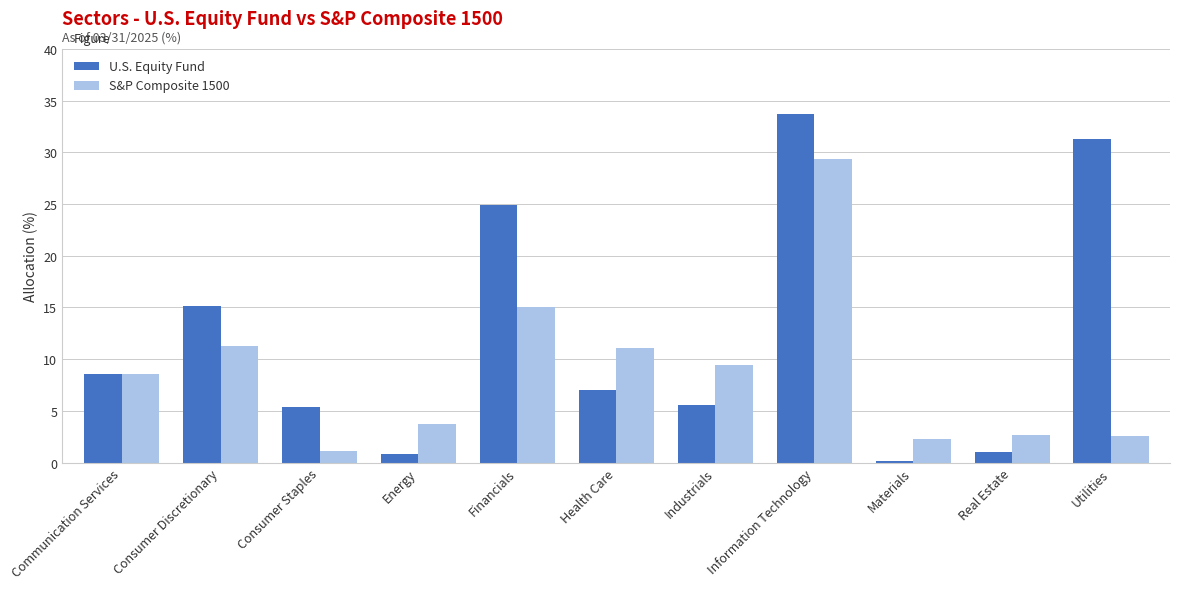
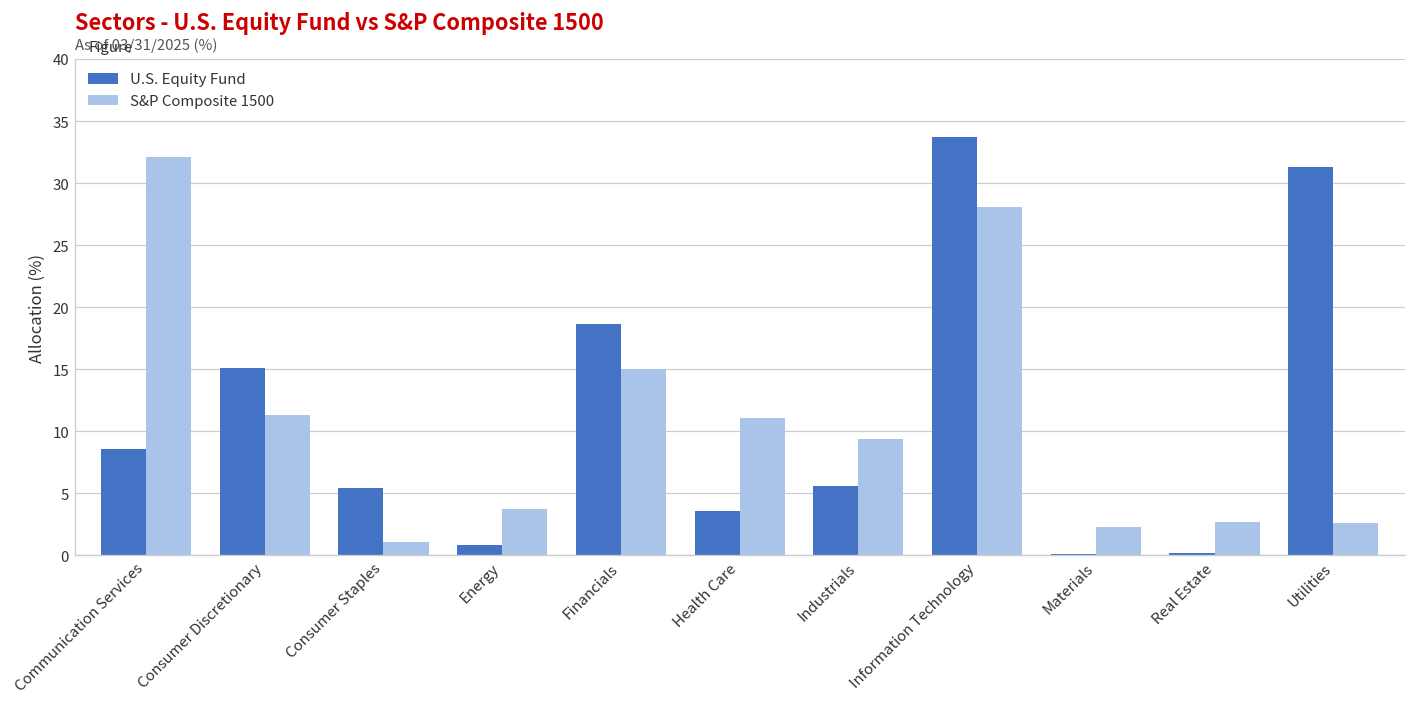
S&P Composite 1500, Communication Services: 8.6 -> 32.1
U.S. Equity Fund, Financials: 24.9 -> 18.6
U.S. Equity Fund, Health Care: 7.0 -> 3.6
S&P Composite 1500, Information Technology: 29.4 -> 28.1
U.S. Equity Fund, Real Estate: 1.0 -> 0.2
